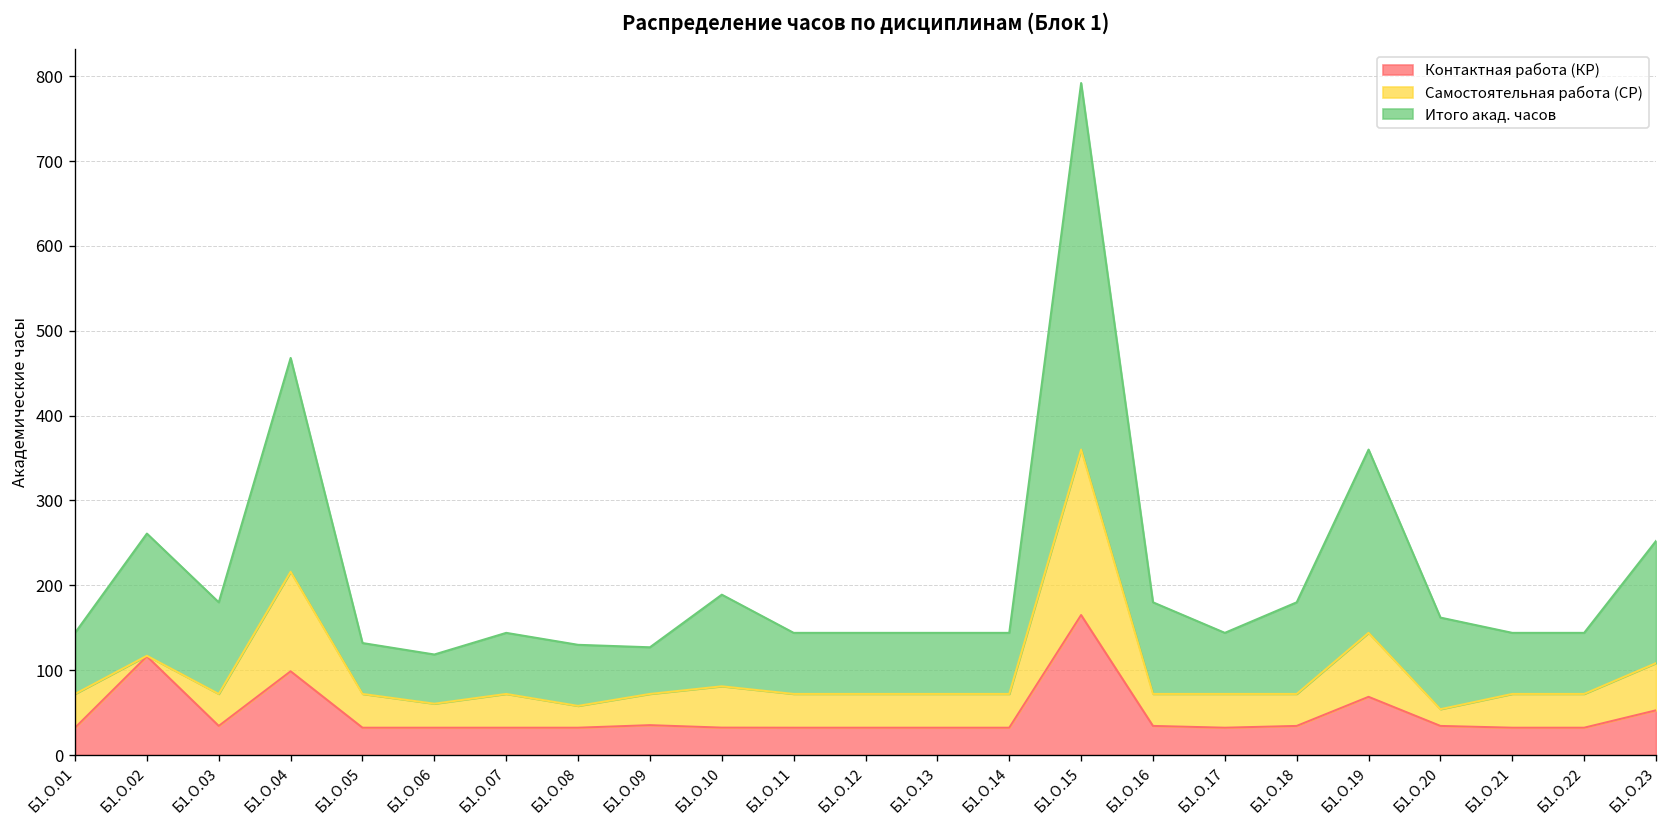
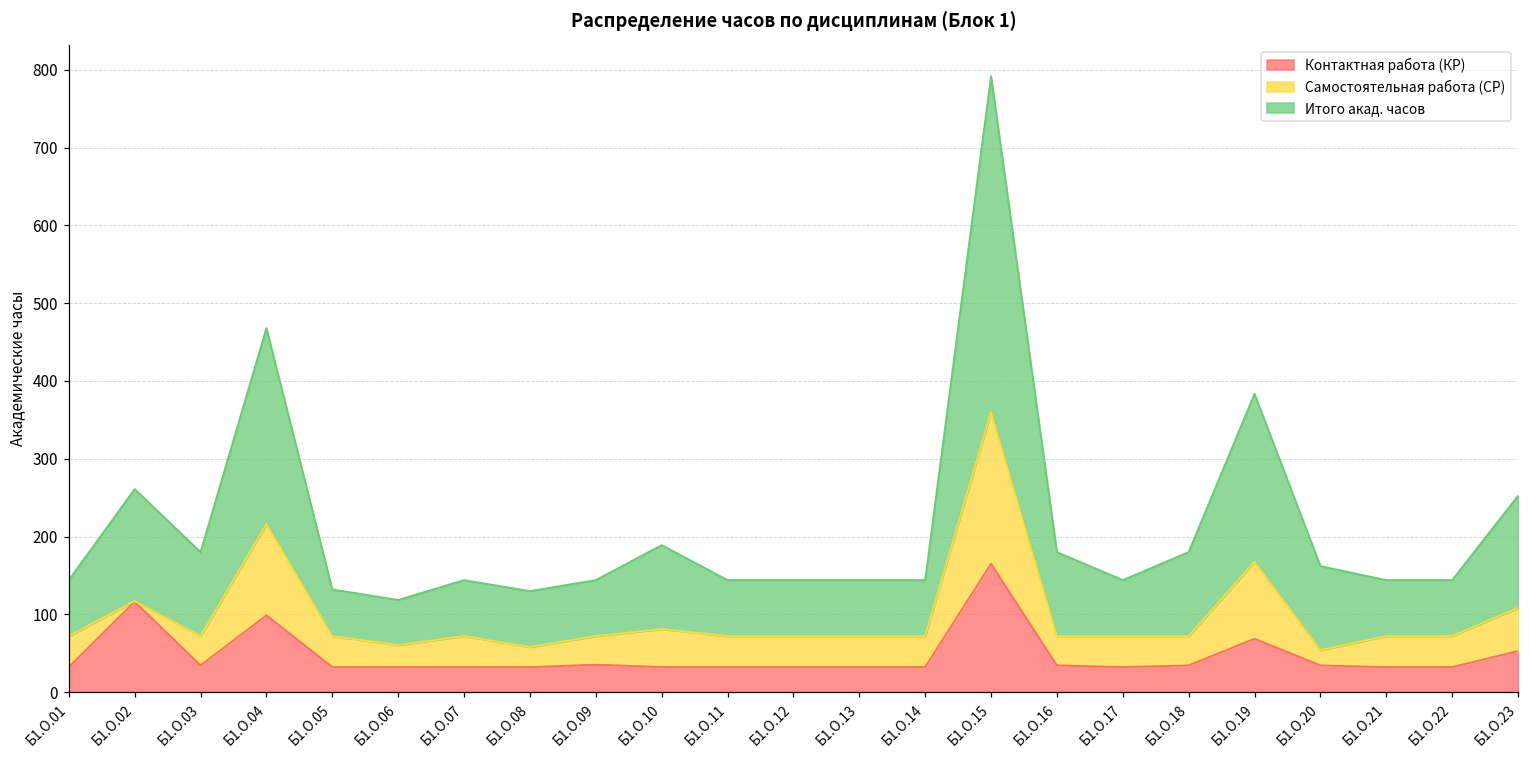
Итого акад. часов, Б1.О.09: 60 -> 70
Самостоятельная работа (СР), Б1.О.19: 80 -> 100
